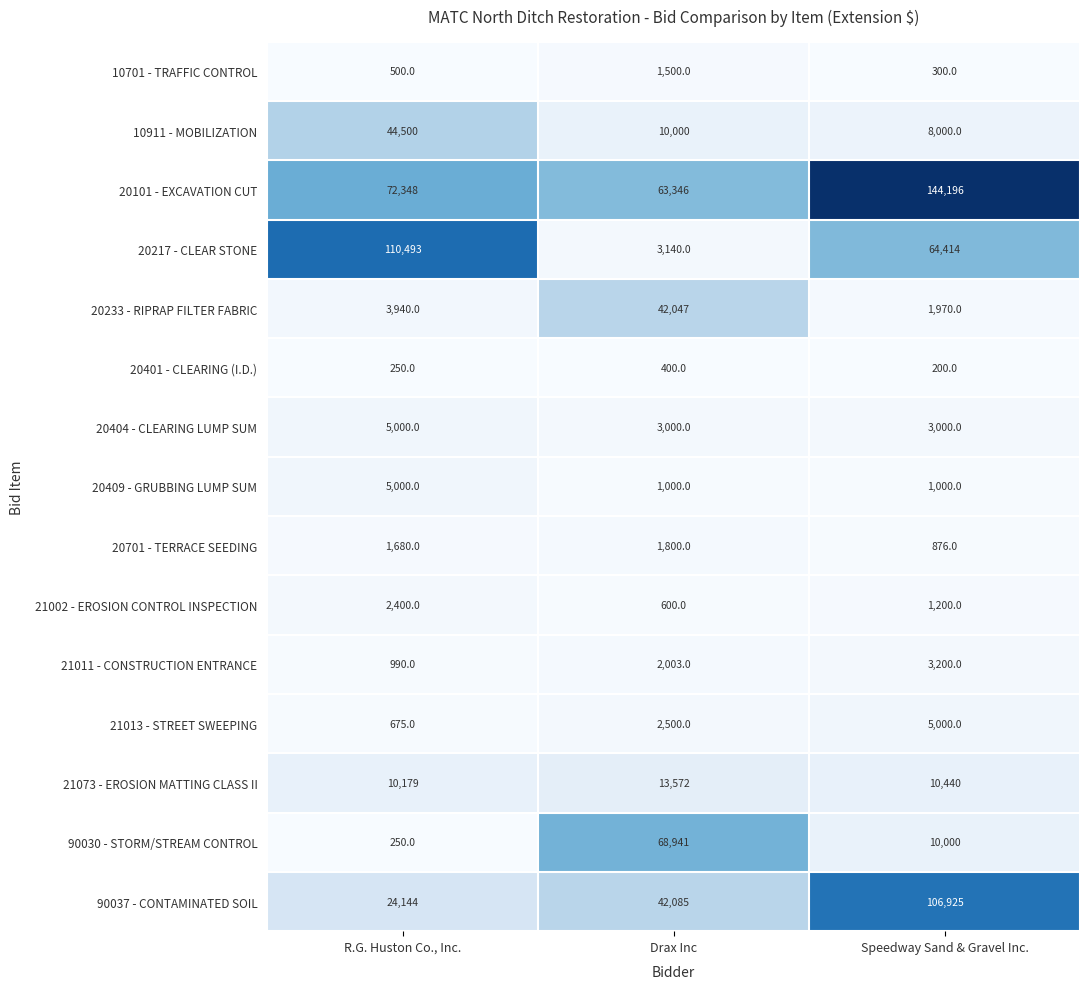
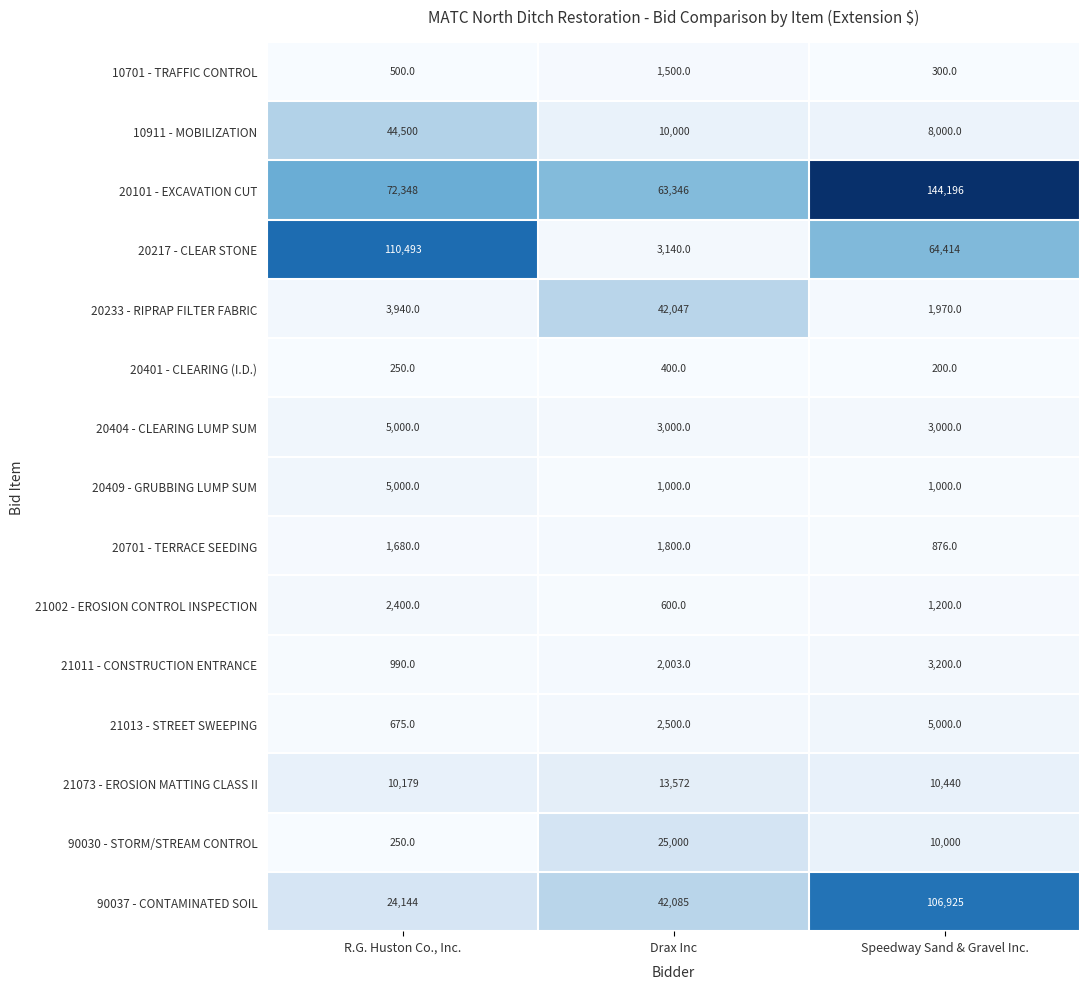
90030 - STORM/STREAM CONTROL, Drax Inc: 68,941 -> 25,000
